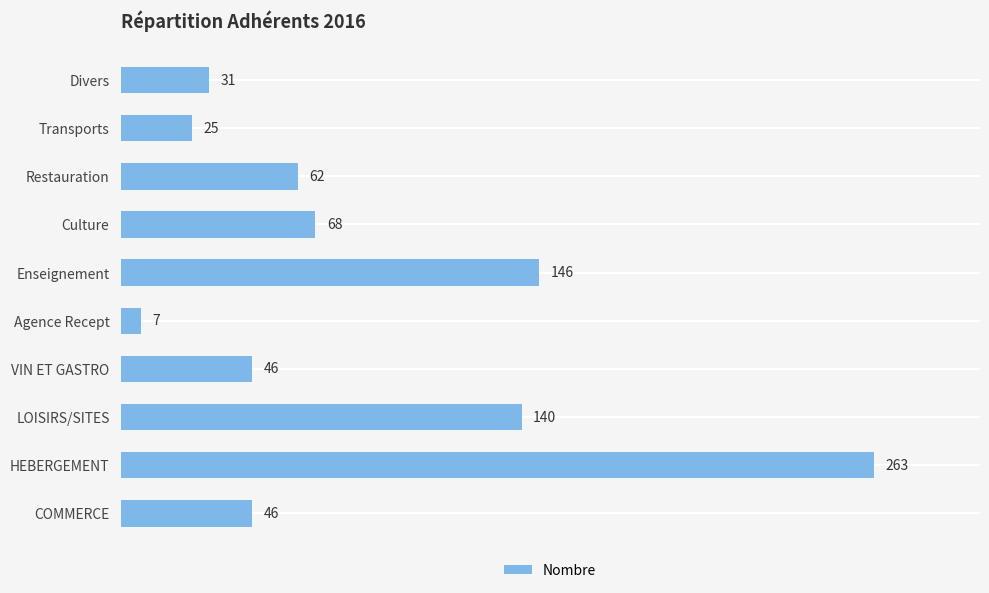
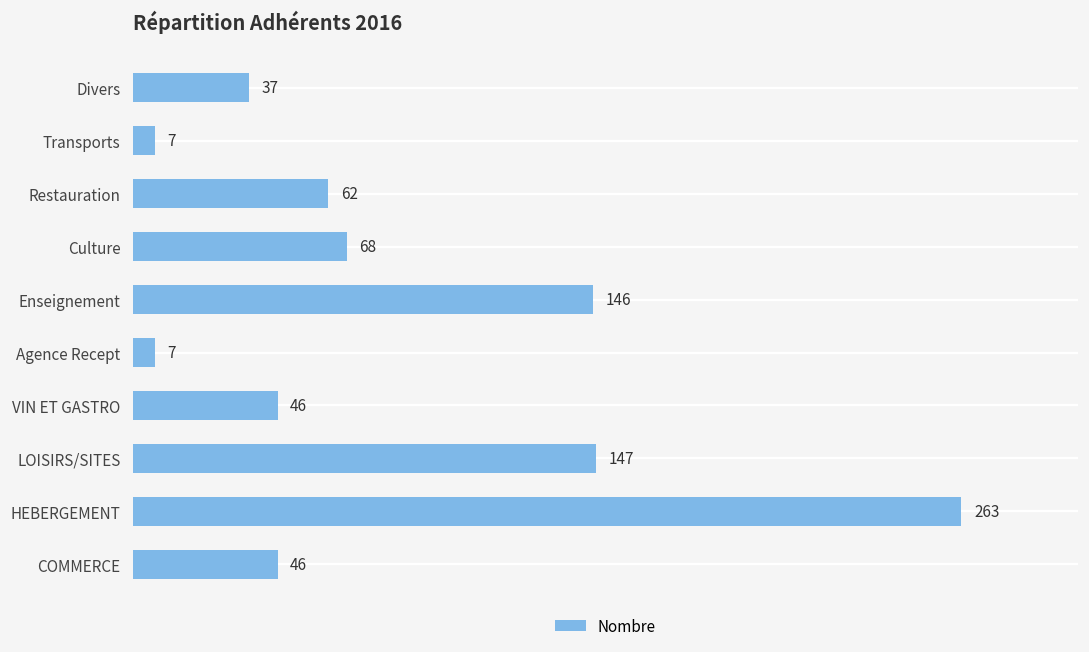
Divers: 31 -> 37
Transports: 25 -> 7
LOISIRS/SITES: 140 -> 147
